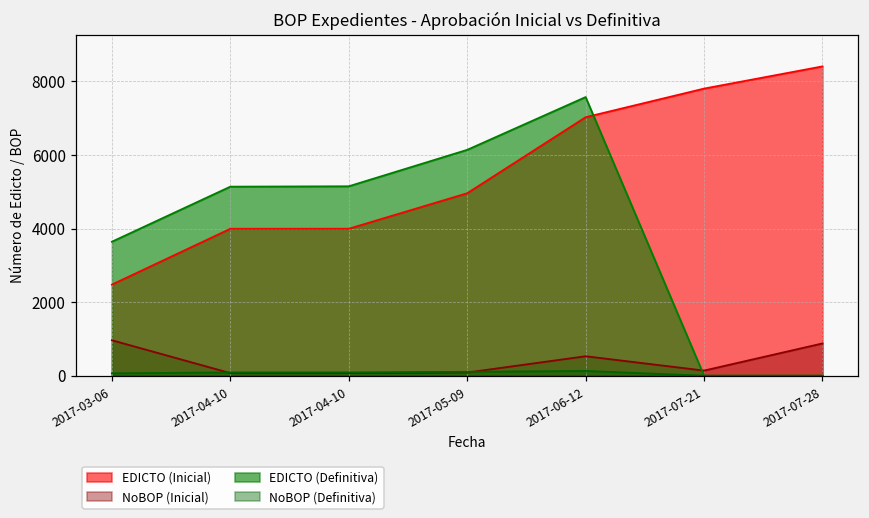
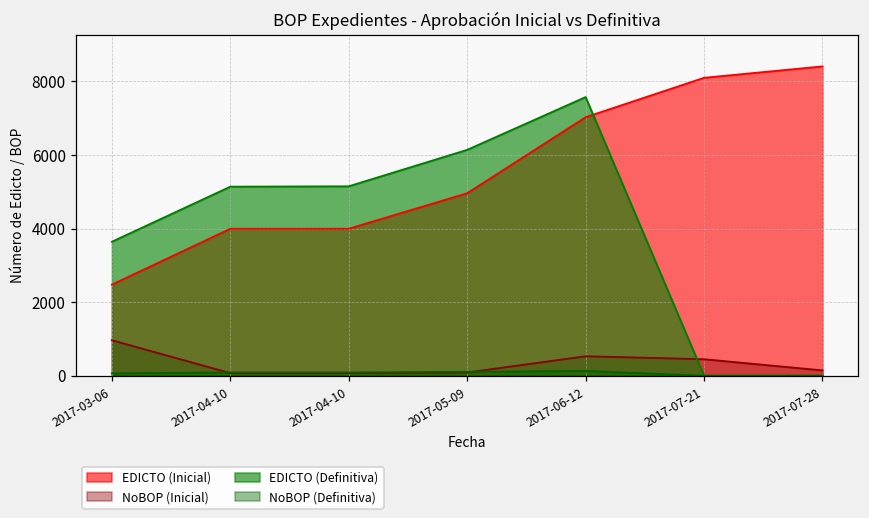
EDICTO (Inicial), 2017-07-21: 7800 -> 8100
NoBOP (Inicial), 2017-07-21: 100 -> 400
NoBOP (Inicial), 2017-07-28: 900 -> 100
